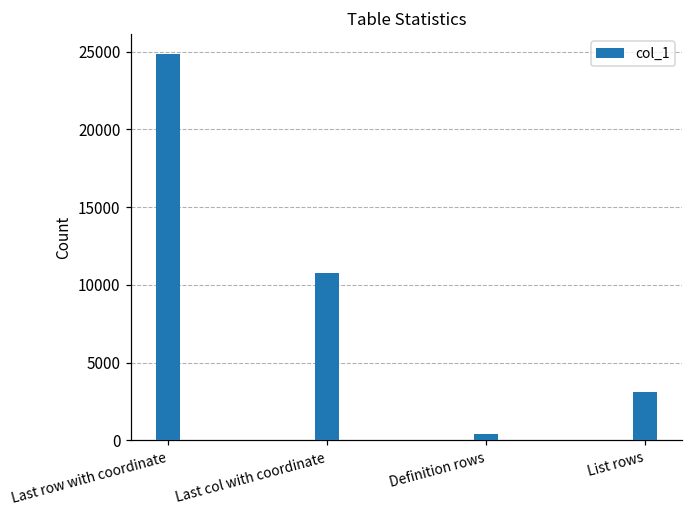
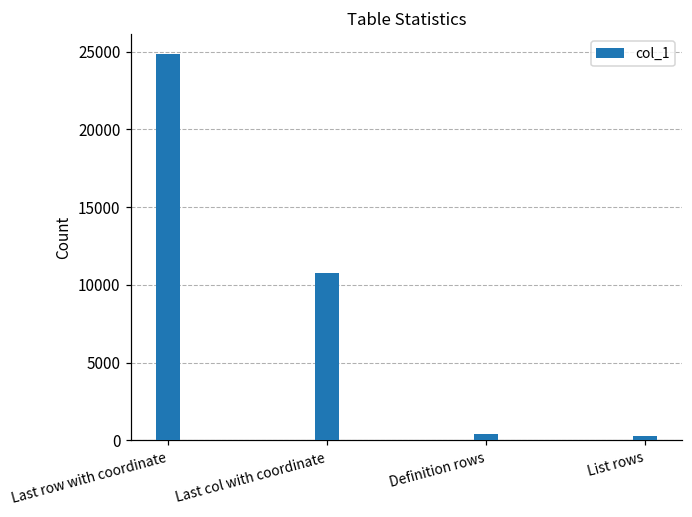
List rows: 3100 -> 300
